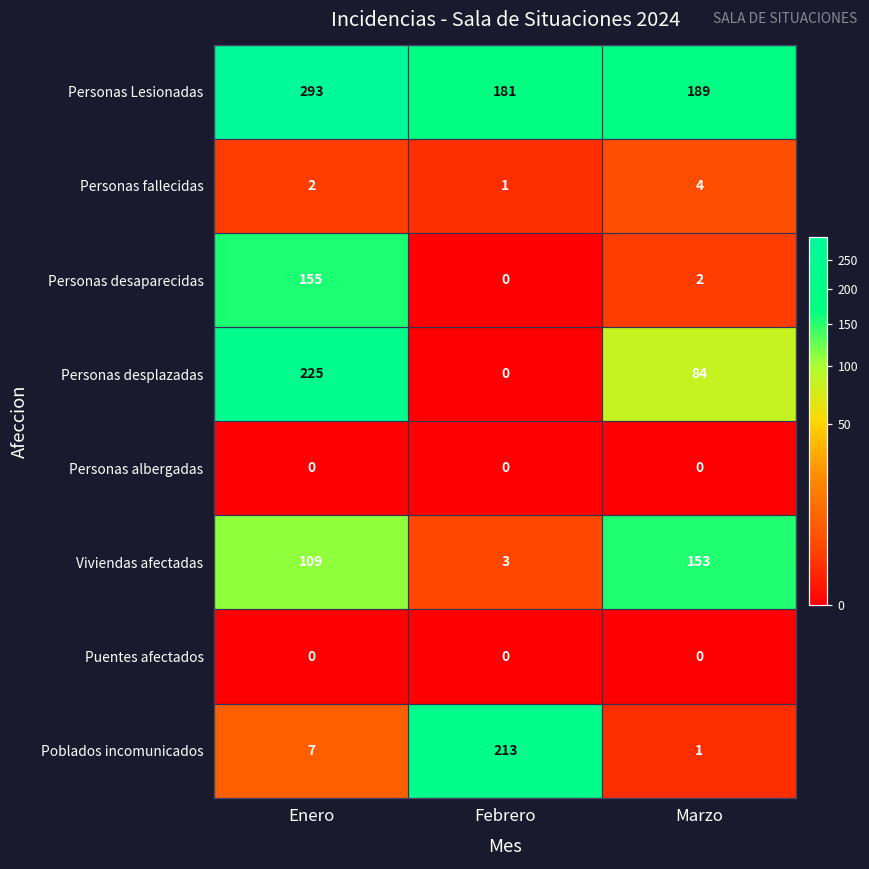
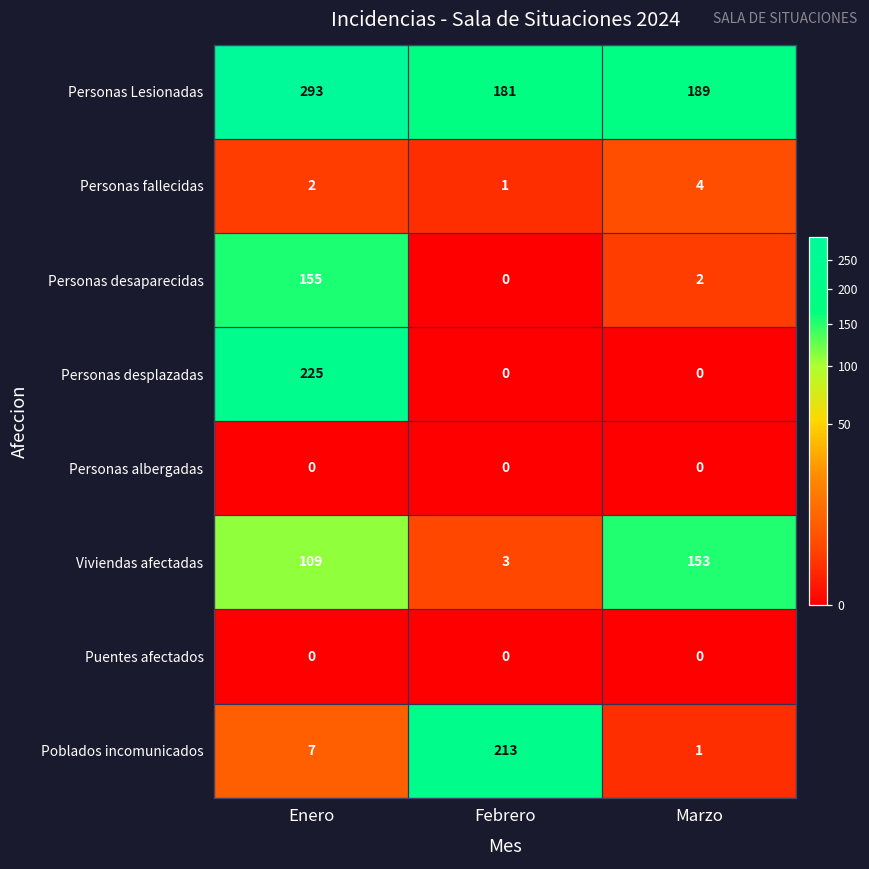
Personas desplazadas, Marzo: 84 -> 0
